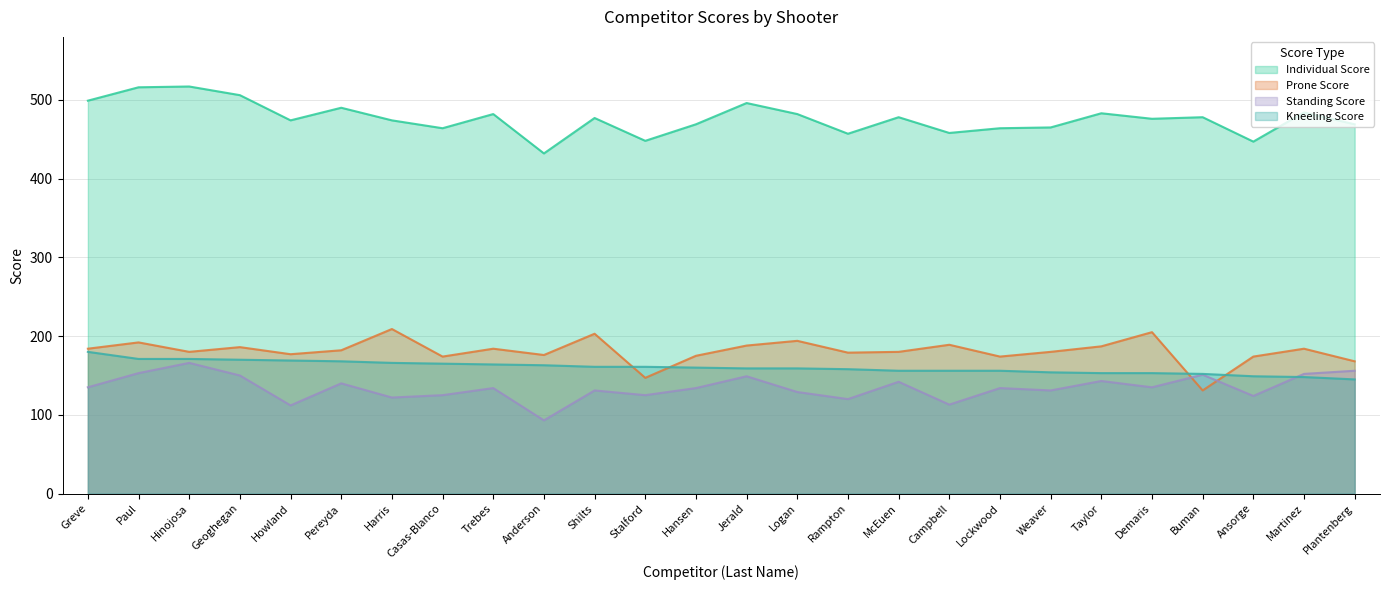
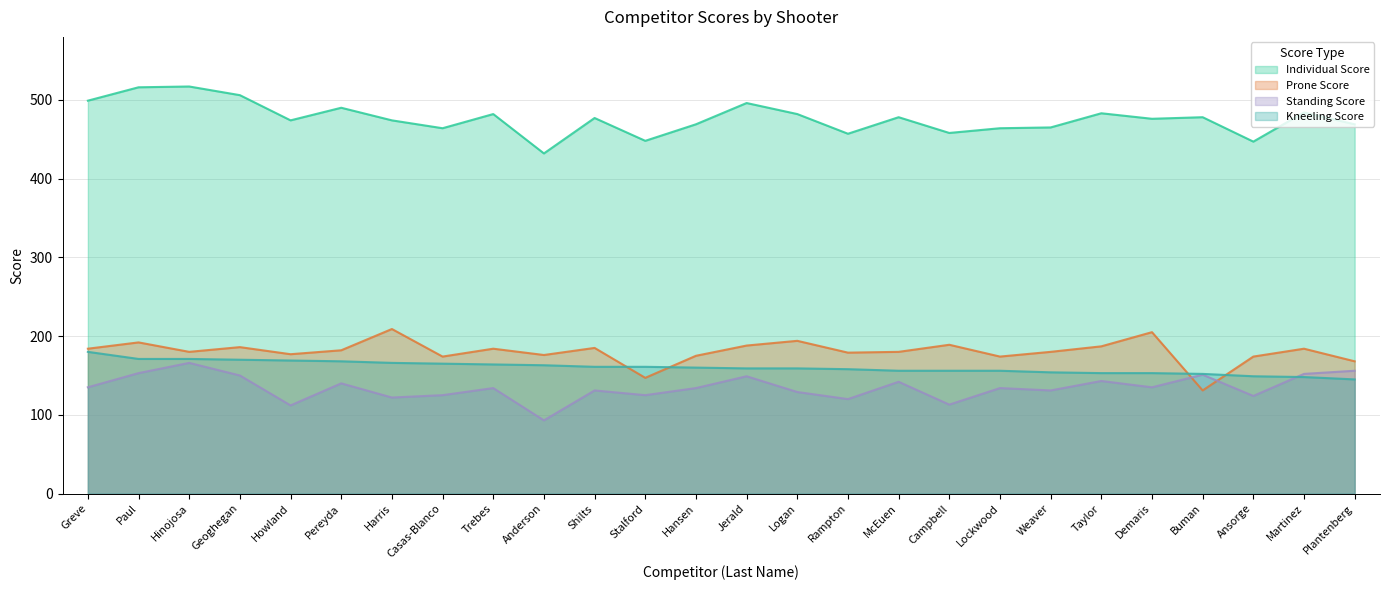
Prone Score, Shilts: 200 -> 190
